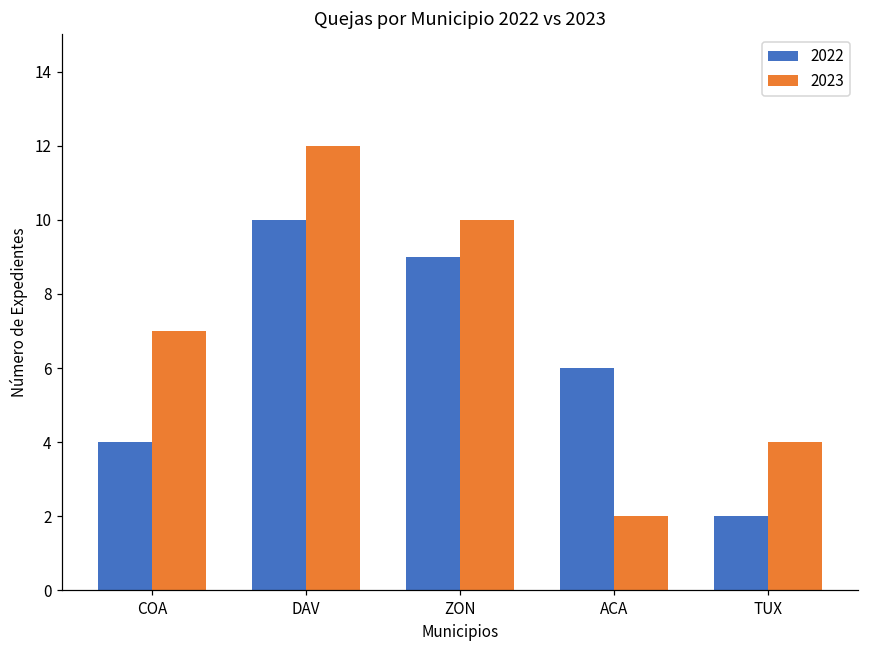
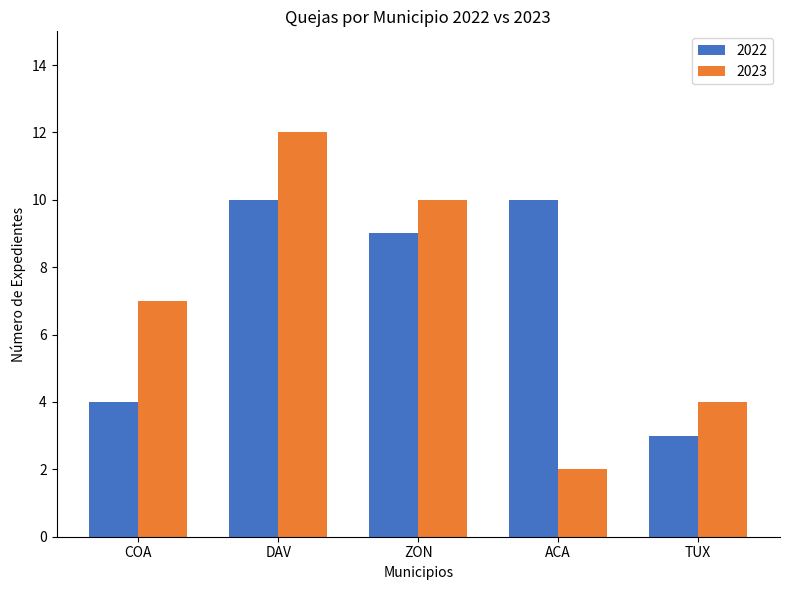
2022, ACA: 6 -> 10
2022, TUX: 2 -> 3
